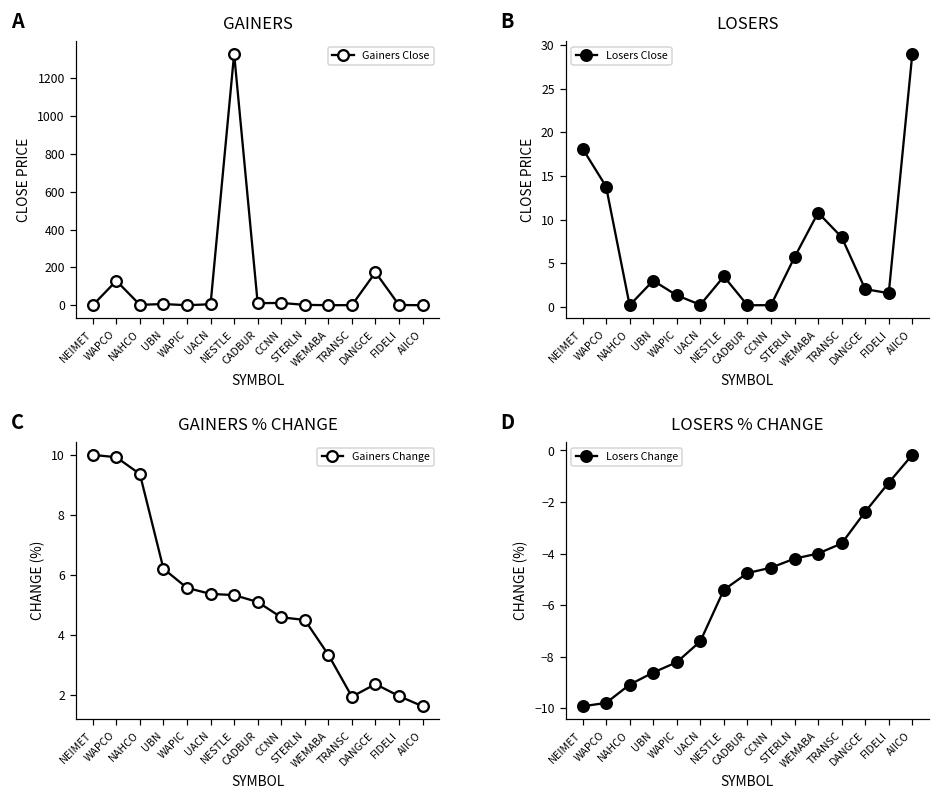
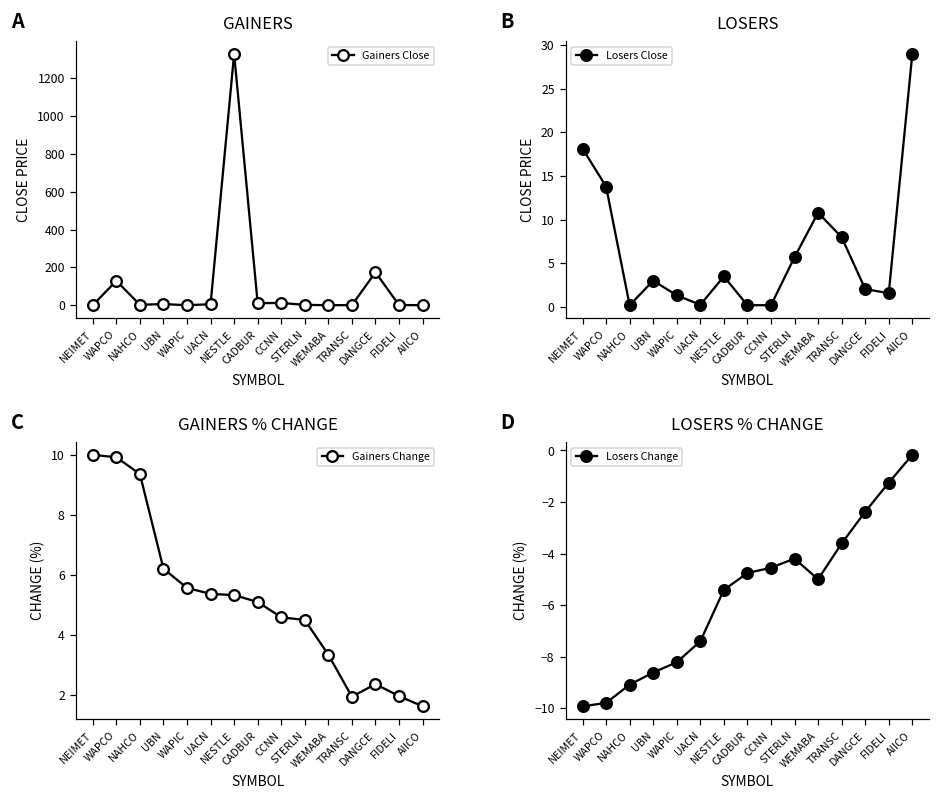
LOSERS % CHANGE, WEMABA: -4.0 -> -5.0
